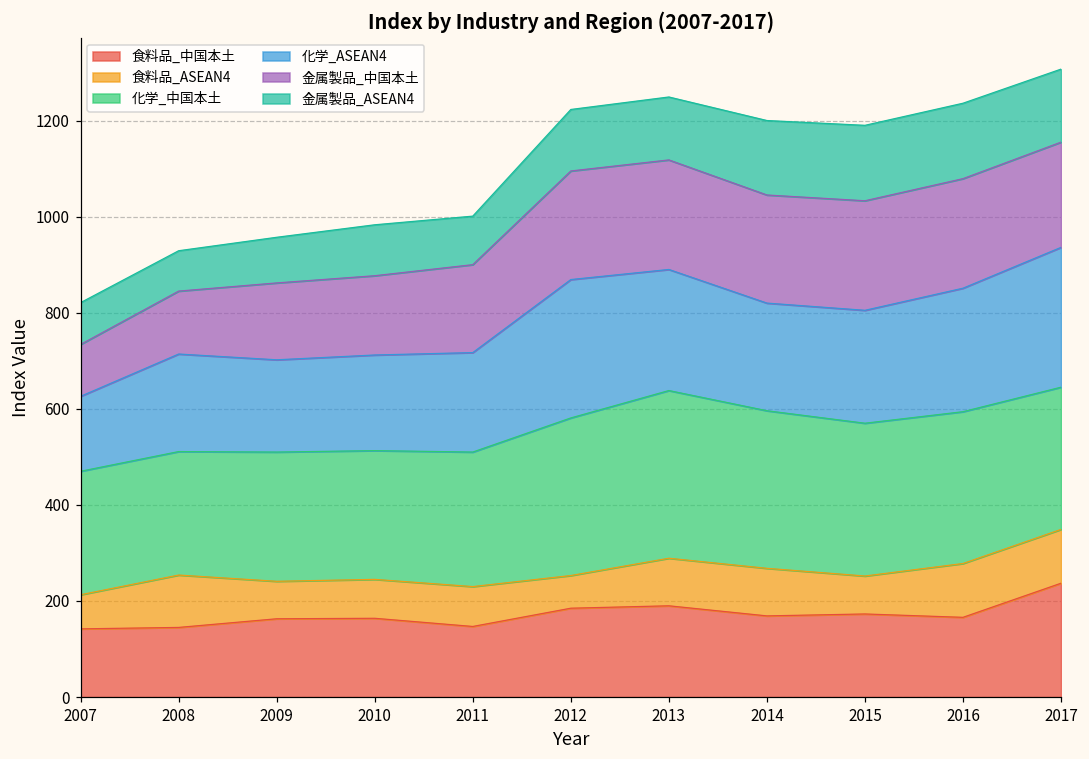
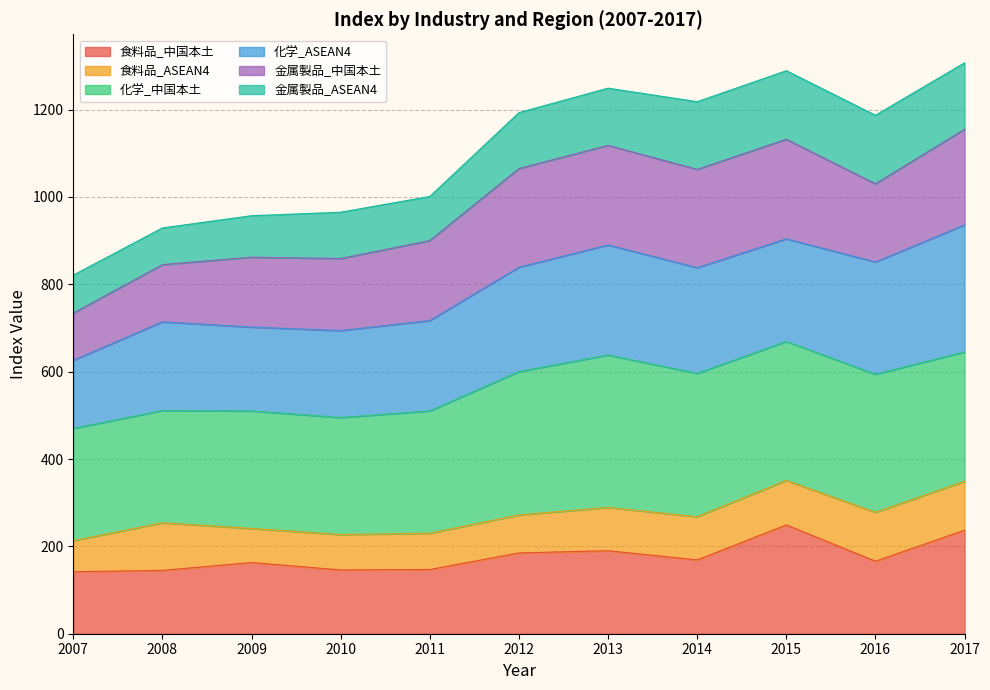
食料品_中国本土, 2010: 160 -> 150
食料品_ASEAN4, 2012: 70 -> 90
化学_ASEAN4, 2012: 290 -> 240
化学_ASEAN4, 2014: 220 -> 240
食料品_中国本土, 2015: 170 -> 250
食料品_ASEAN4, 2015: 80 -> 100
金属製品_中国本土, 2016: 230 -> 180
